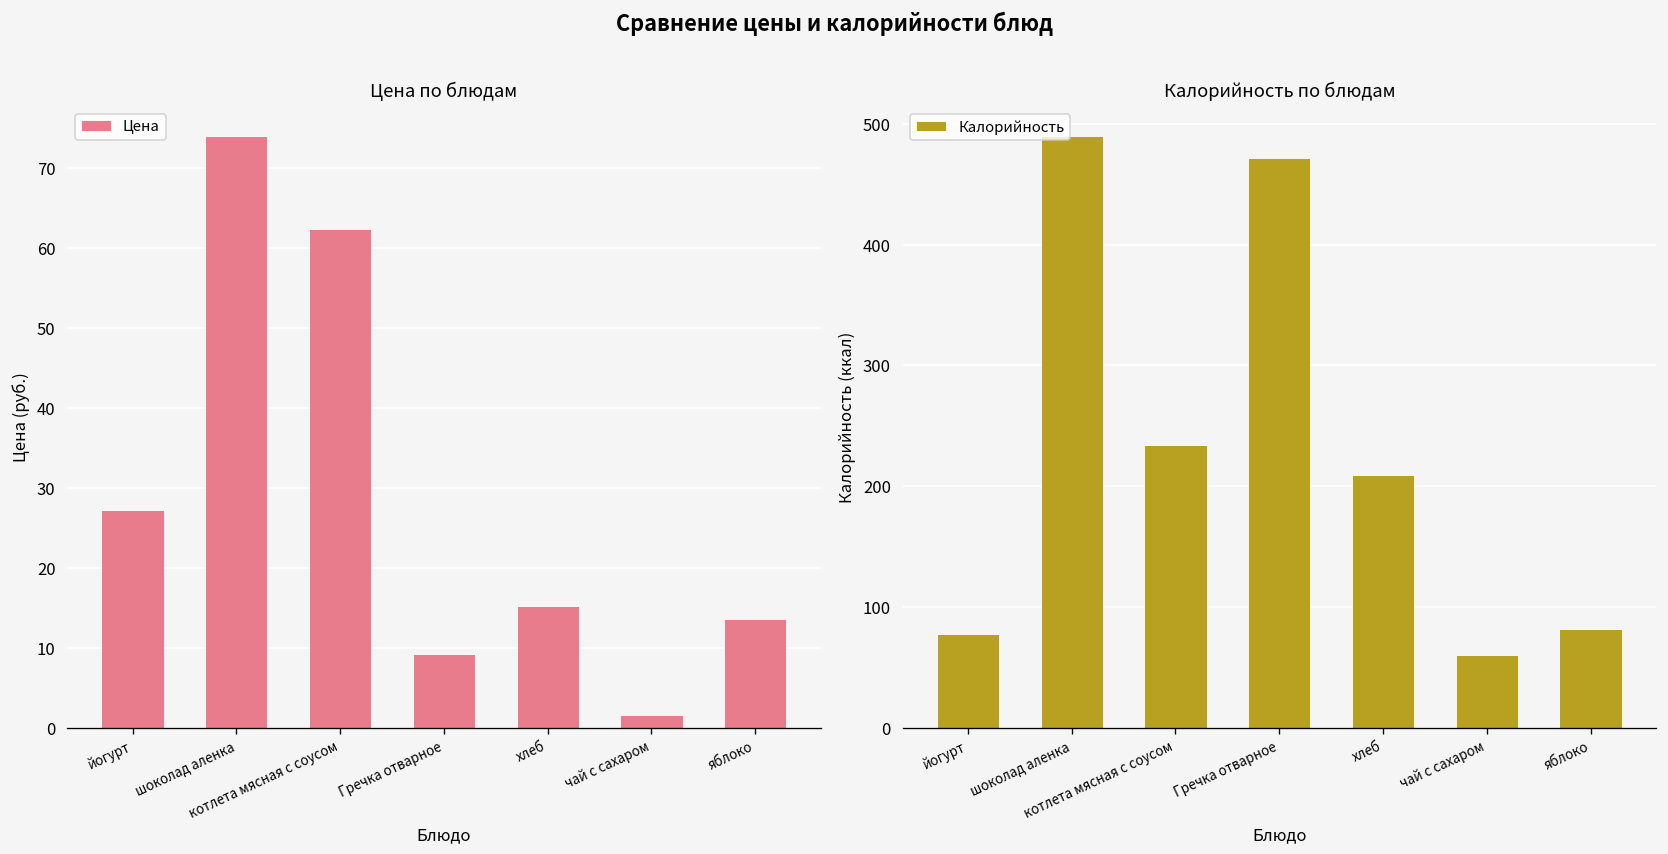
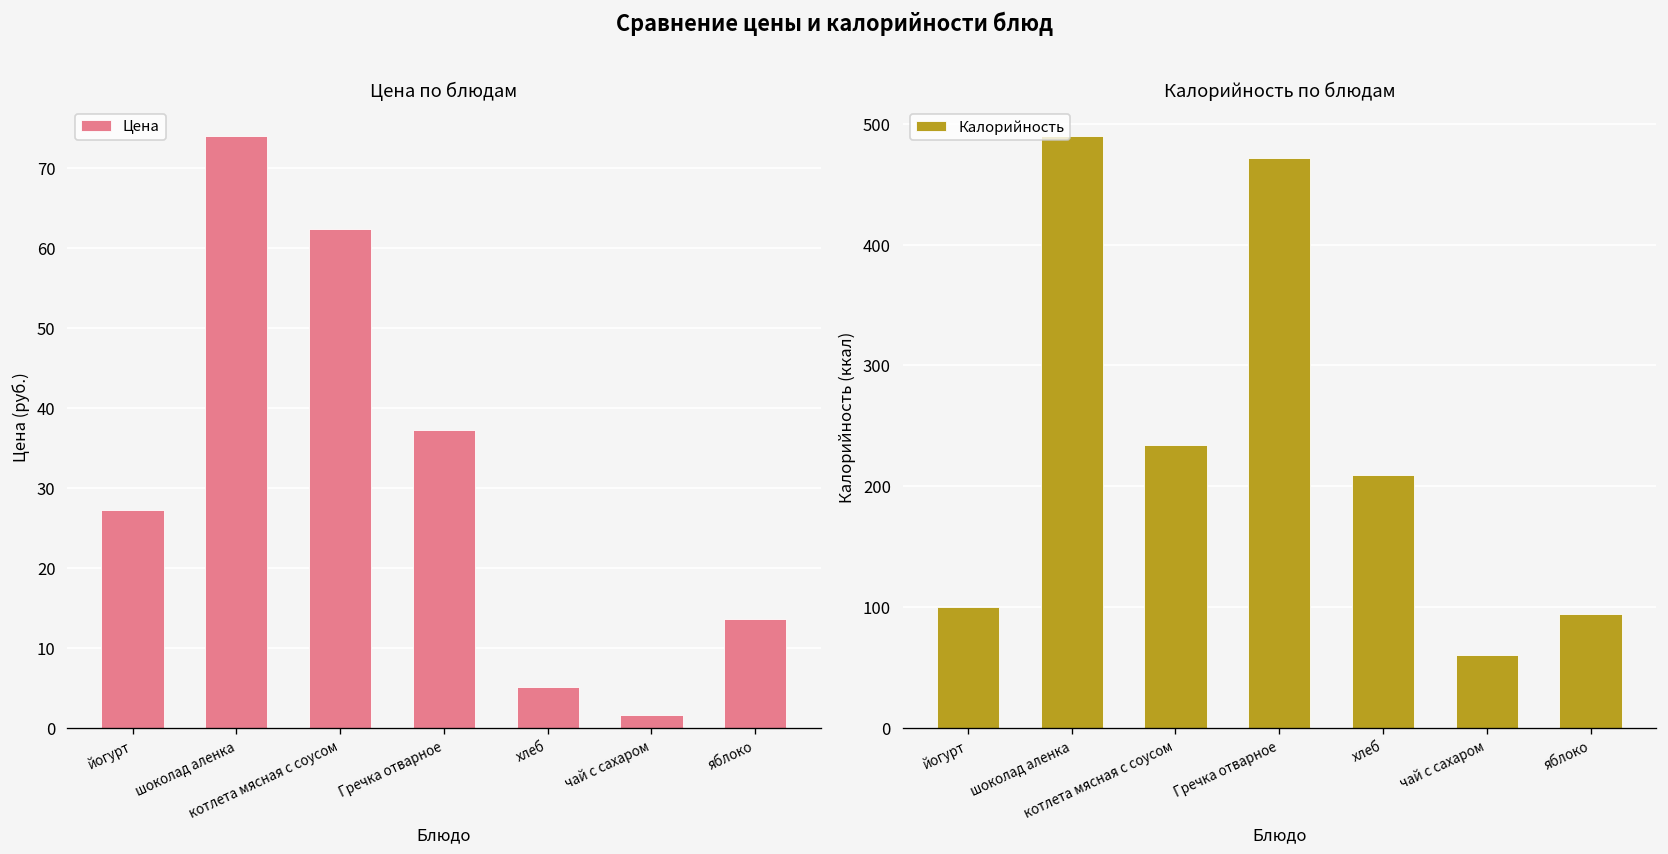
Цена по блюдам, Гречка отварное: 9 -> 37
Цена по блюдам, хлеб: 15 -> 5
Калорийность по блюдам, йогурт: 78 -> 100
Калорийность по блюдам, яблоко: 82 -> 94
